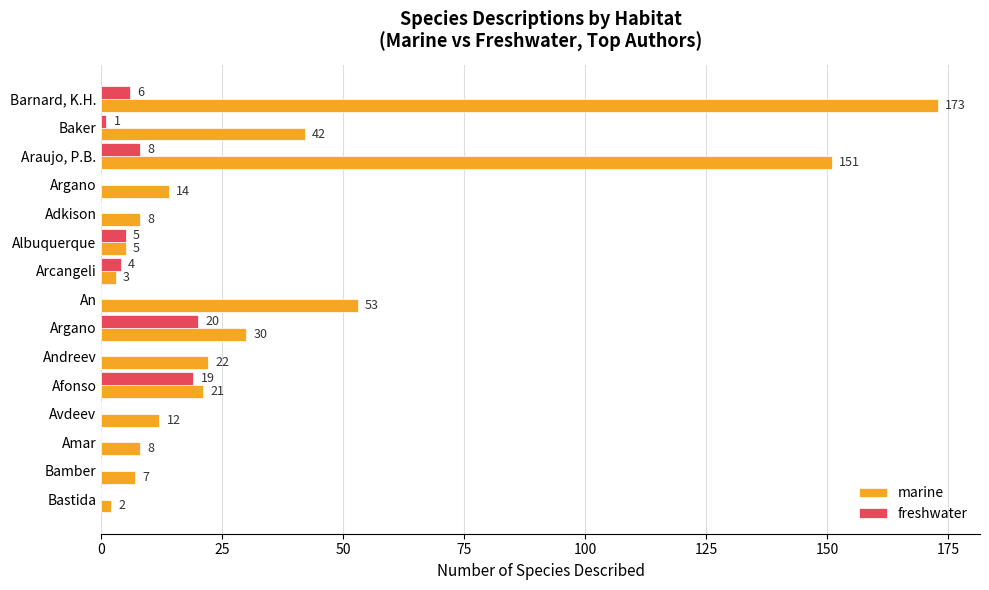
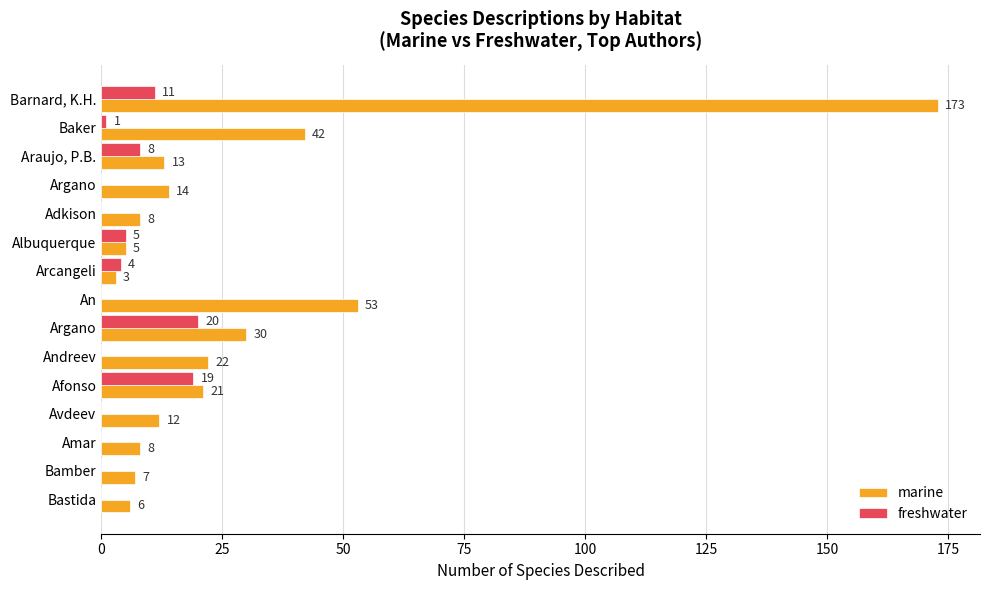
freshwater, Barnard, K.H.: 6 -> 11
marine, Araujo, P.B.: 151 -> 13
marine, Bastida: 2 -> 6
